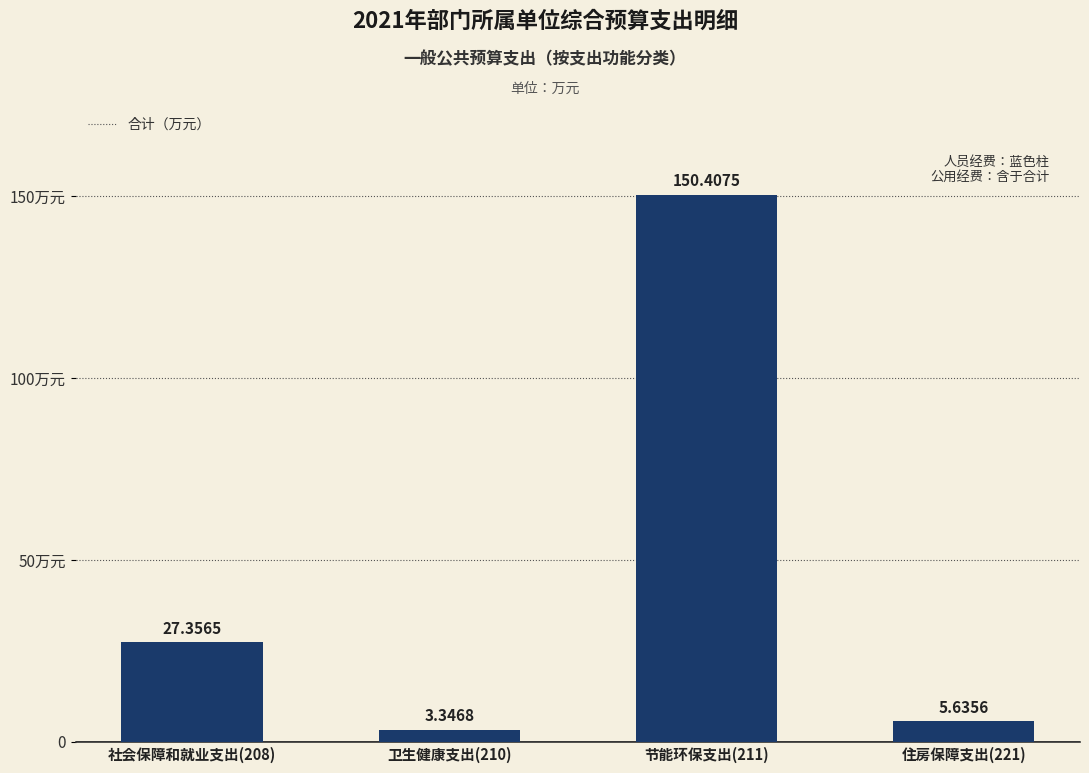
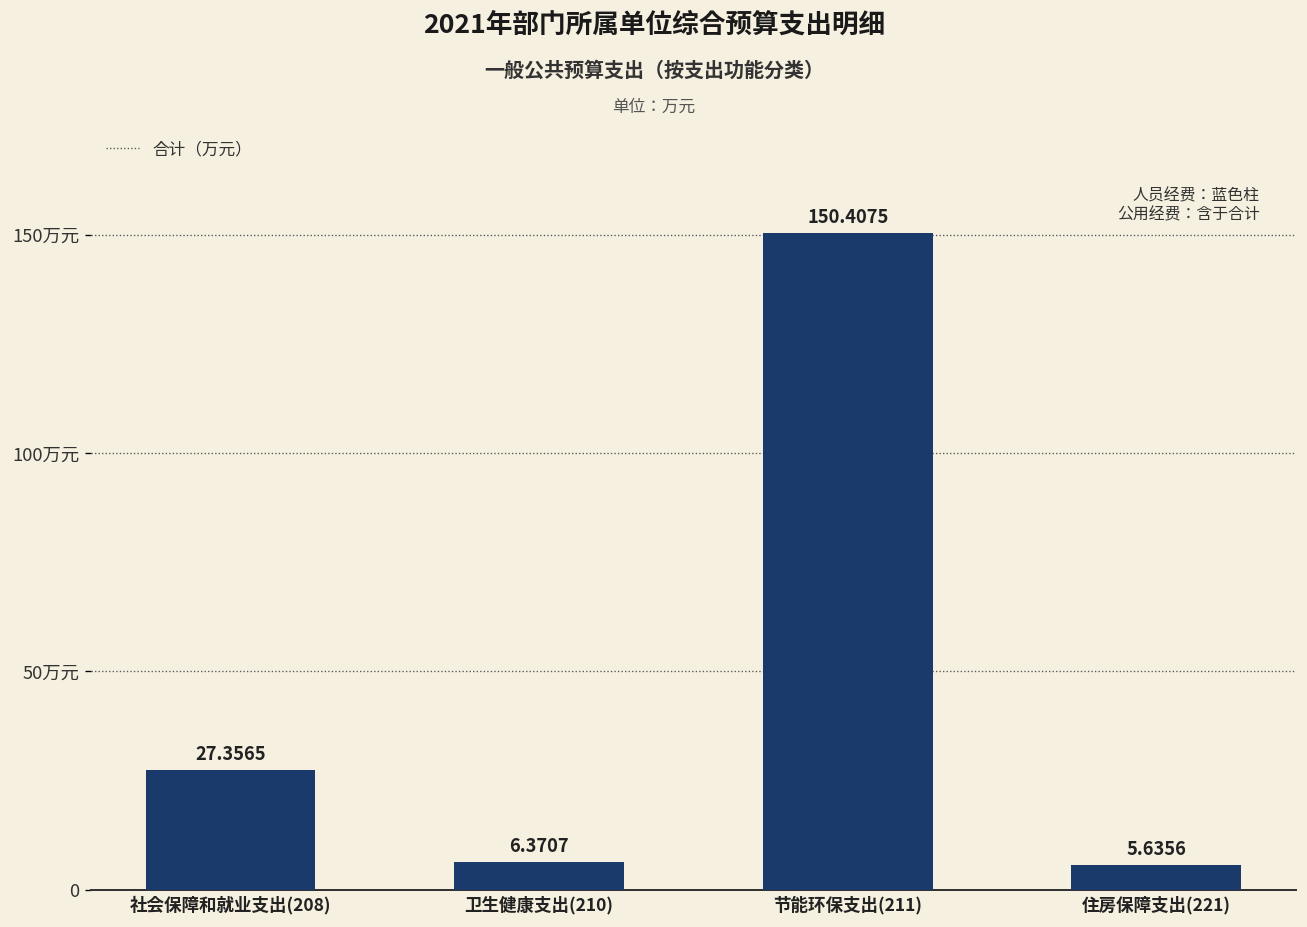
卫生健康支出(210): 3.3468 -> 6.3707
